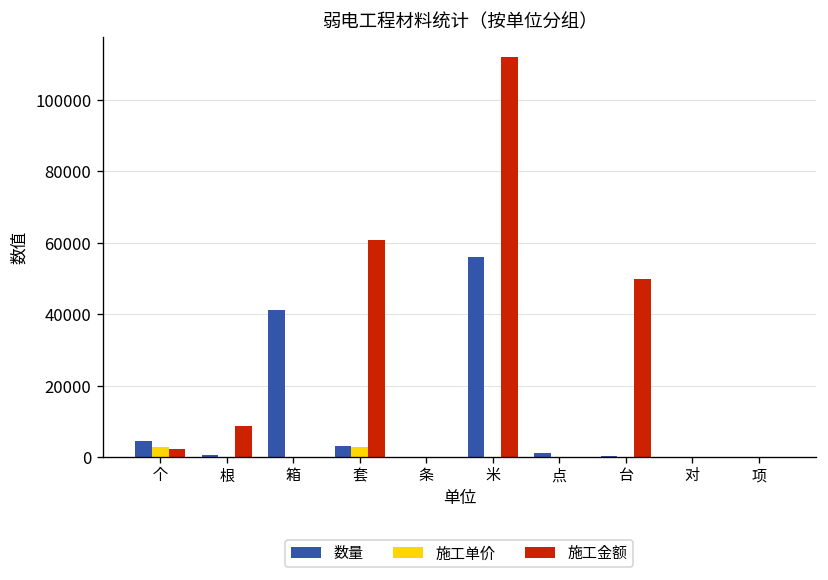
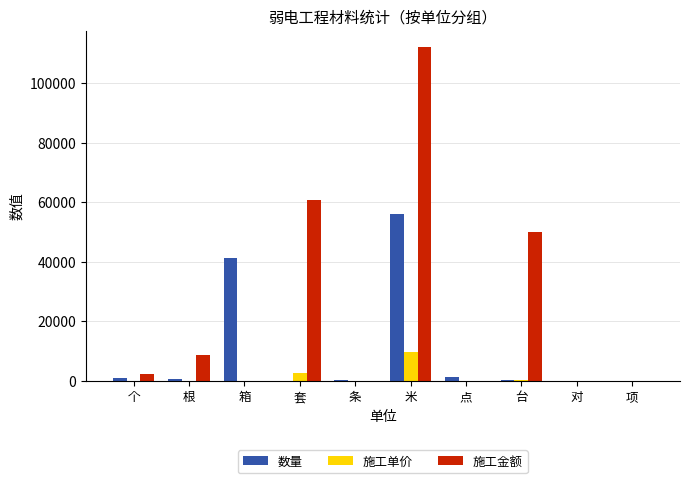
数量, 个: 4000 -> 1000
施工单价, 个: 3000 -> 0
数量, 套: 3000 -> 0
施工单价, 米: 0 -> 10000
